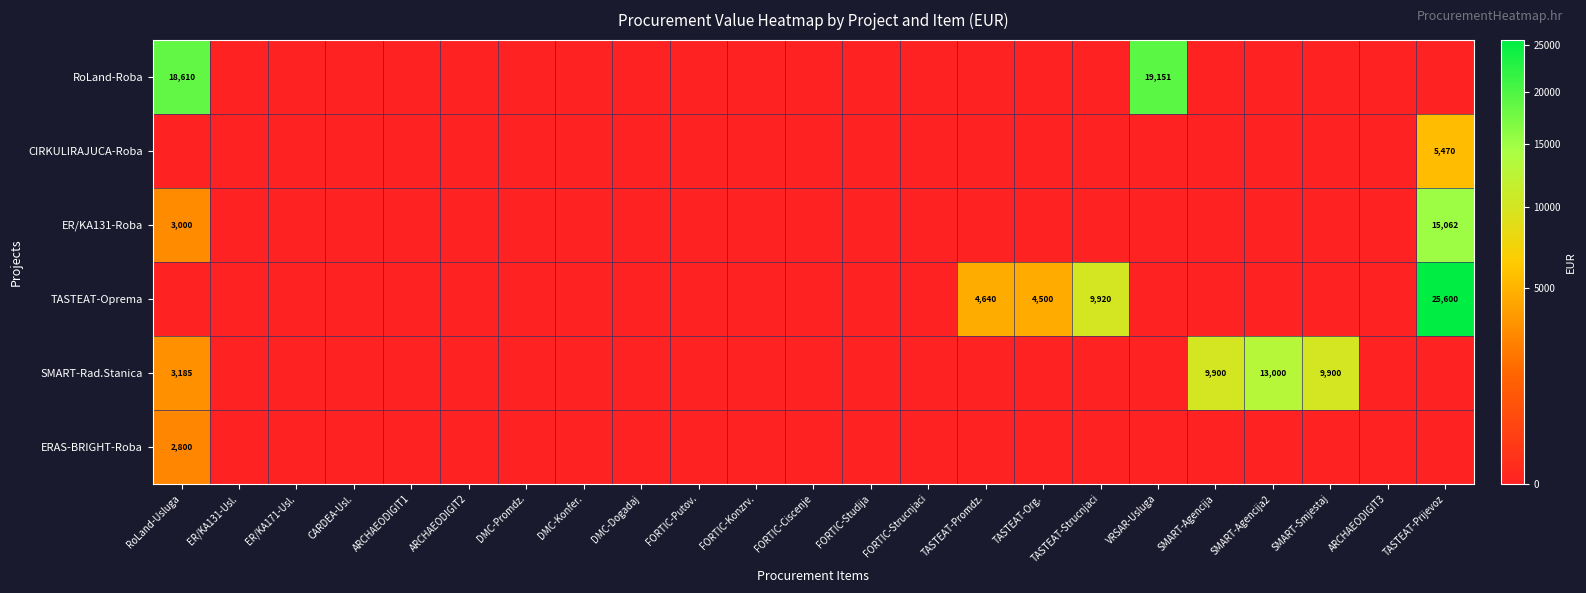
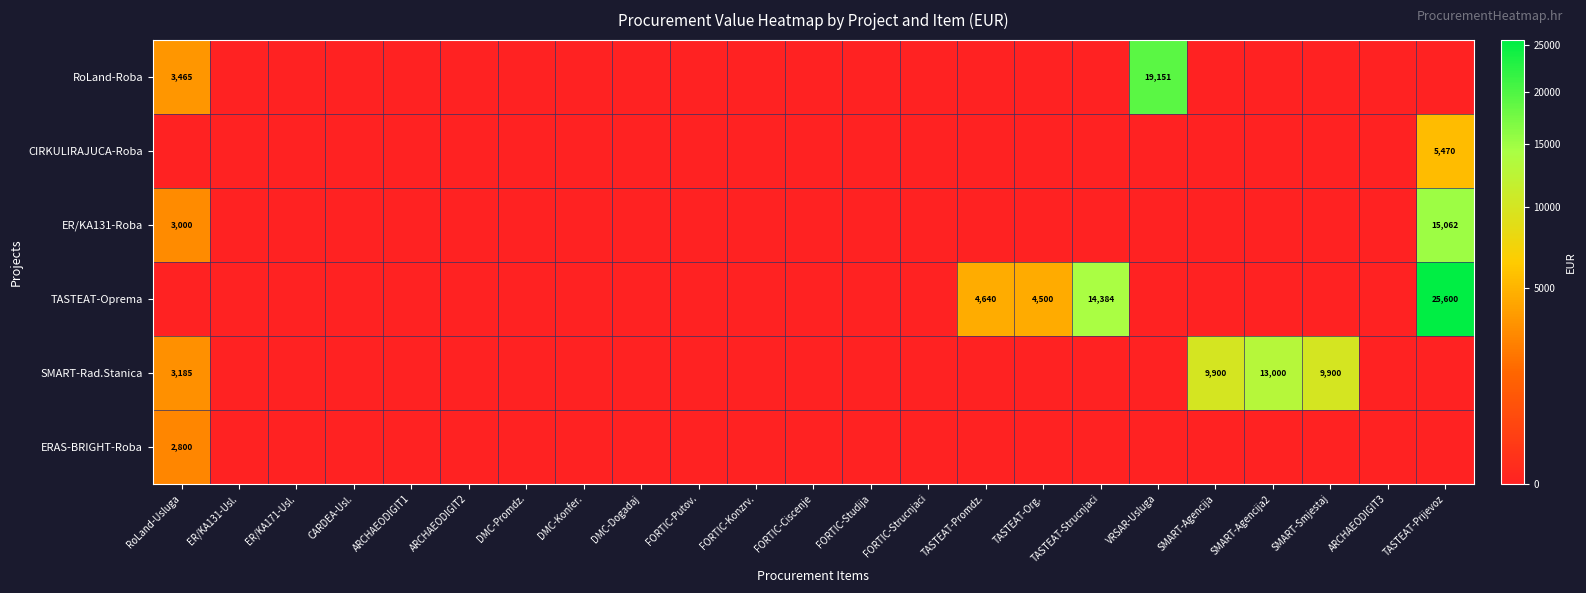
RoLand-Roba, RoLand-Usluga: 18,610 -> 3,465
TASTEAT-Oprema, TASTEAT-Strucnjaci: 9,920 -> 14,384
